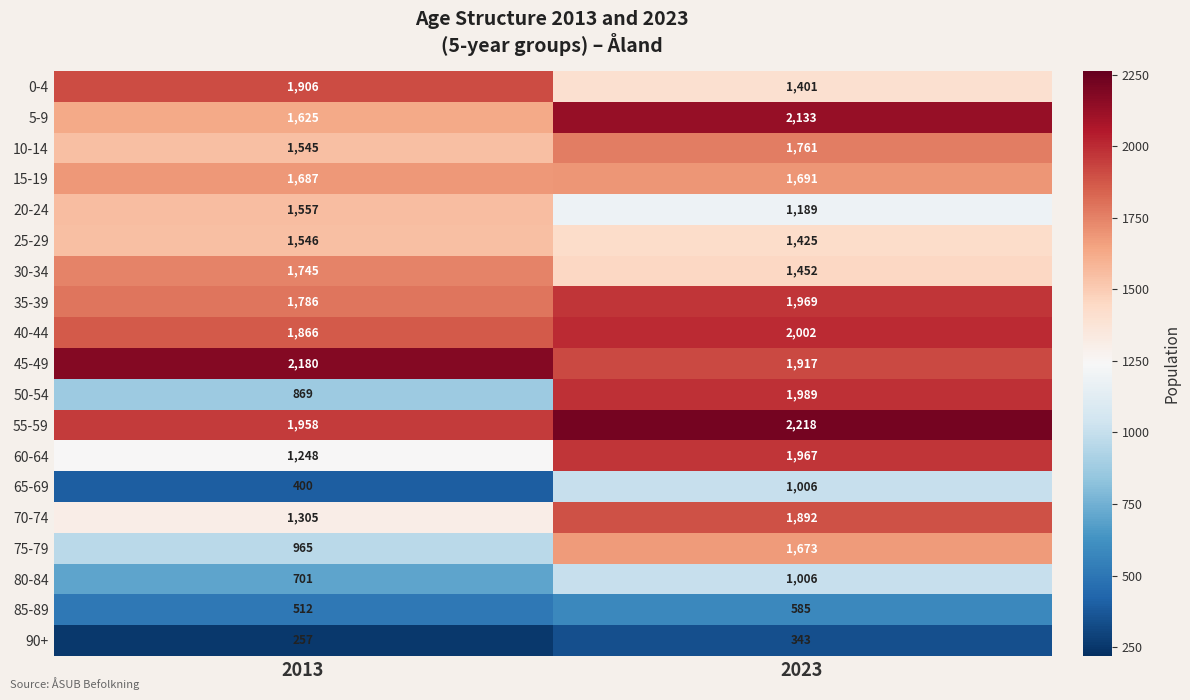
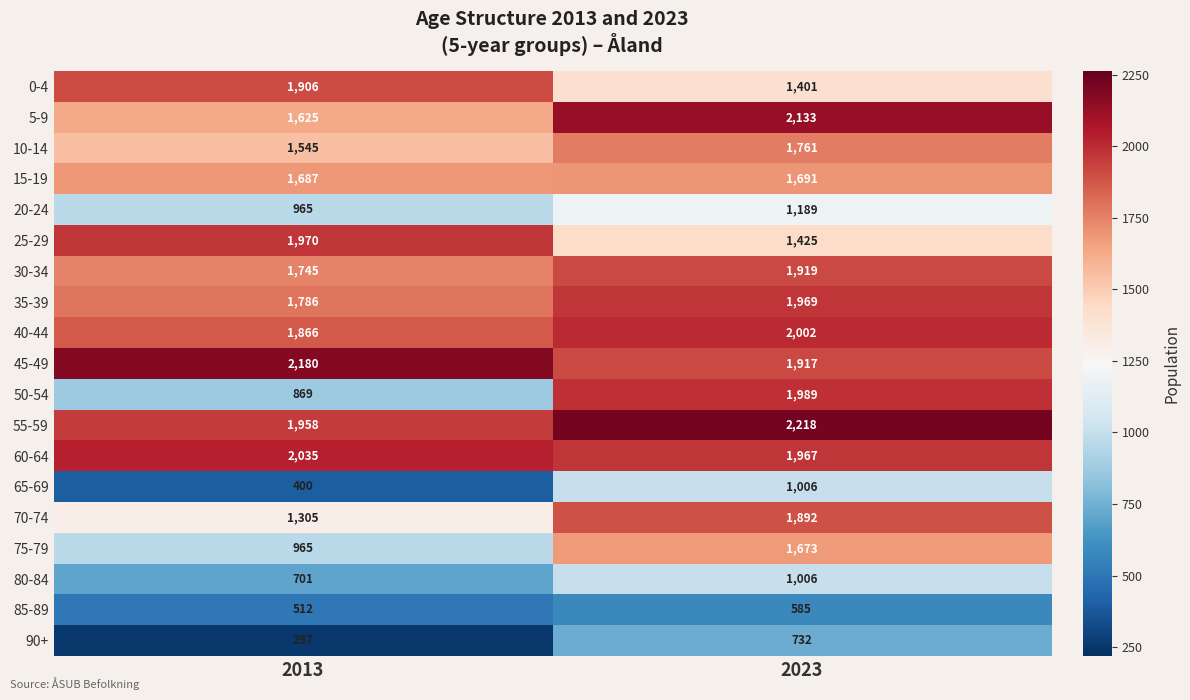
20-24, 2013: 1,557 -> 965
25-29, 2013: 1,546 -> 1,970
30-34, 2023: 1,452 -> 1,919
60-64, 2013: 1,248 -> 2,035
90+, 2023: 343 -> 732
